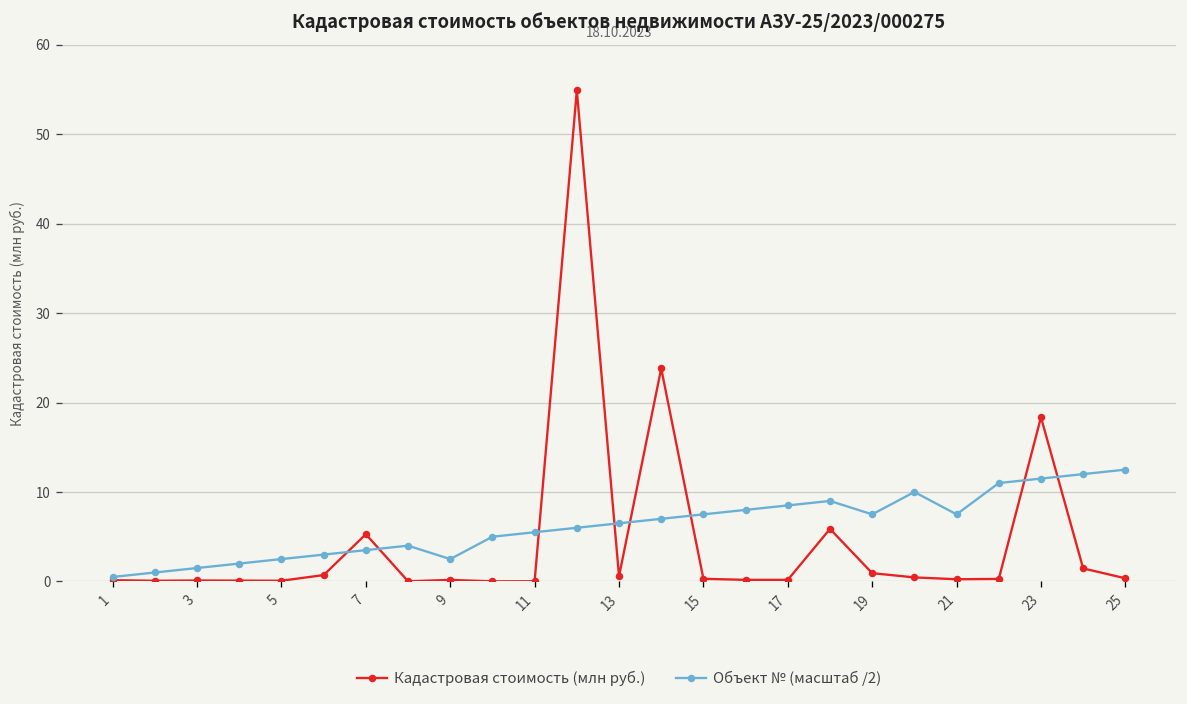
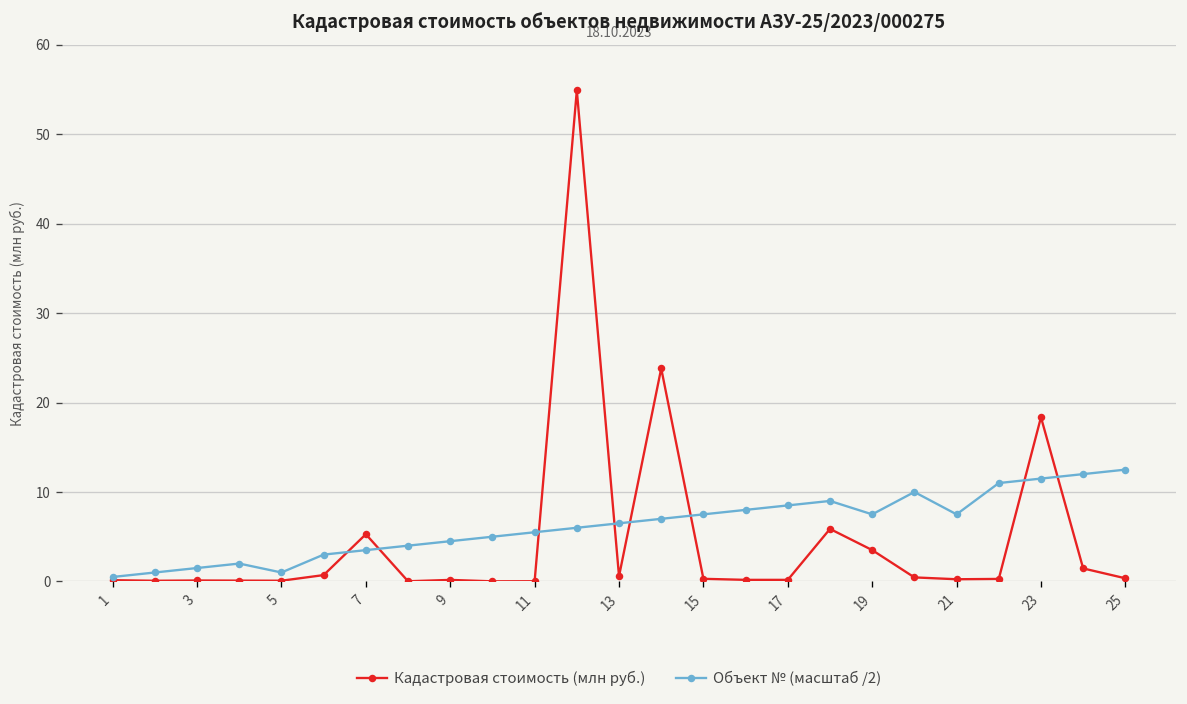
Объект № (масштаб /2), 5: 3 -> 1
Объект № (масштаб /2), 9: 3 -> 5
Кадастровая стоимость (млн руб.), 19: 1 -> 4
